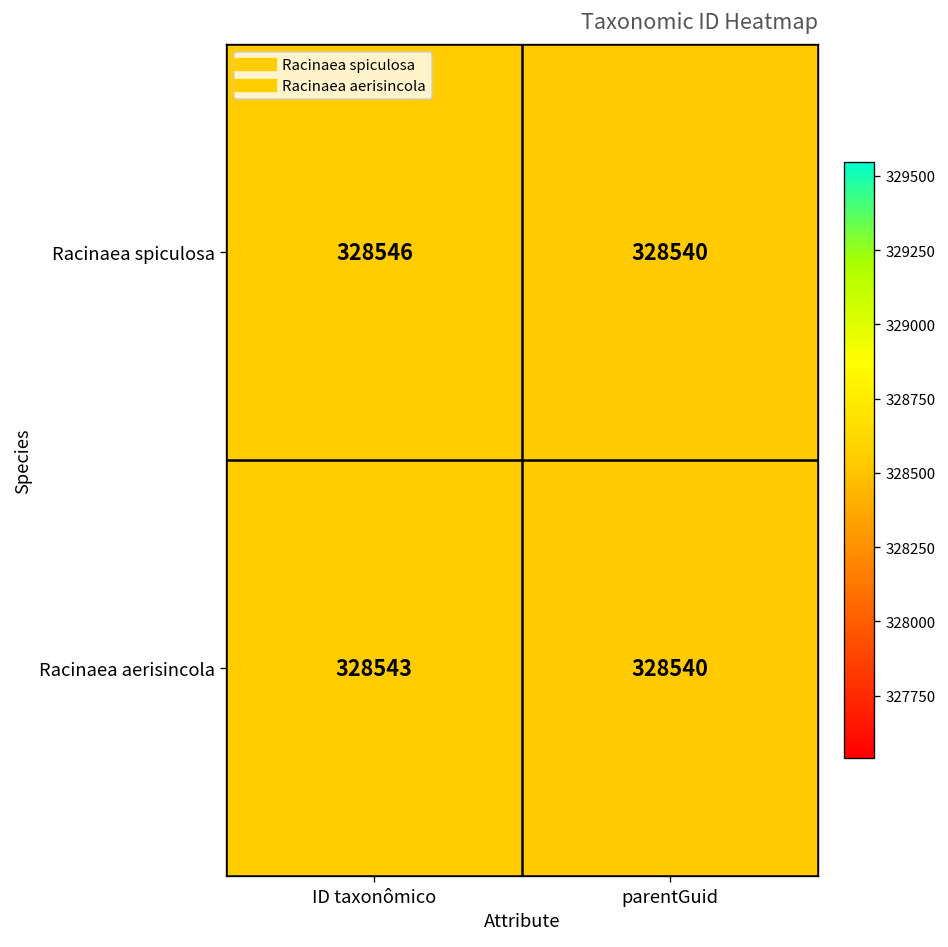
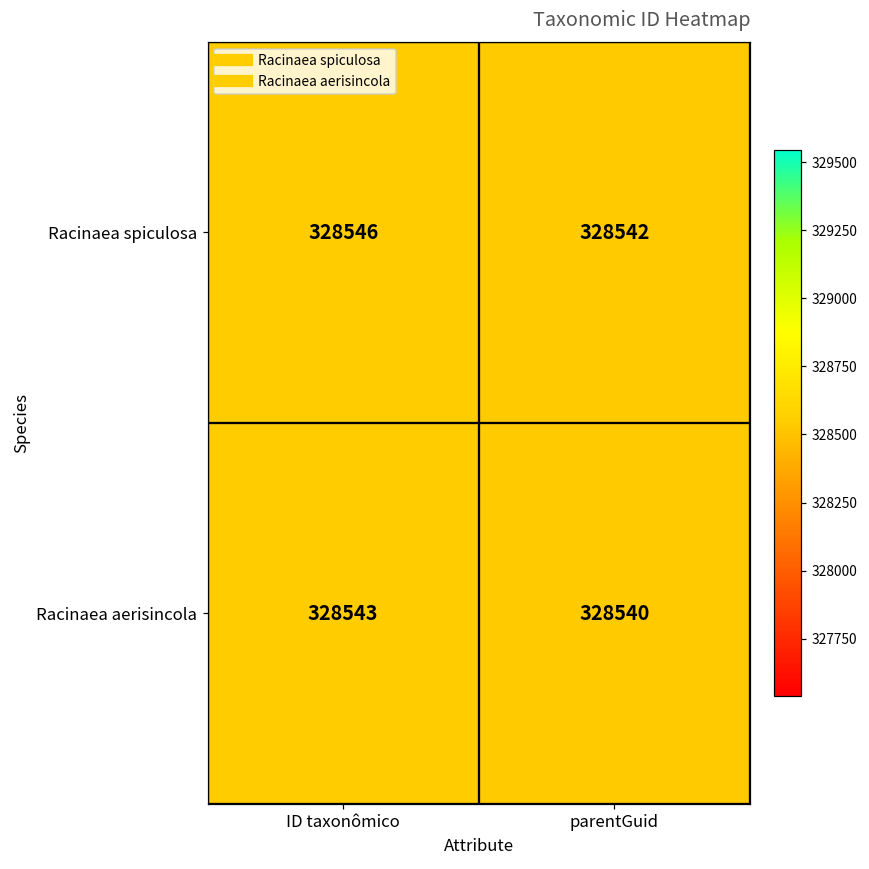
Racinaea spiculosa, parentGuid: 328540 -> 328542
